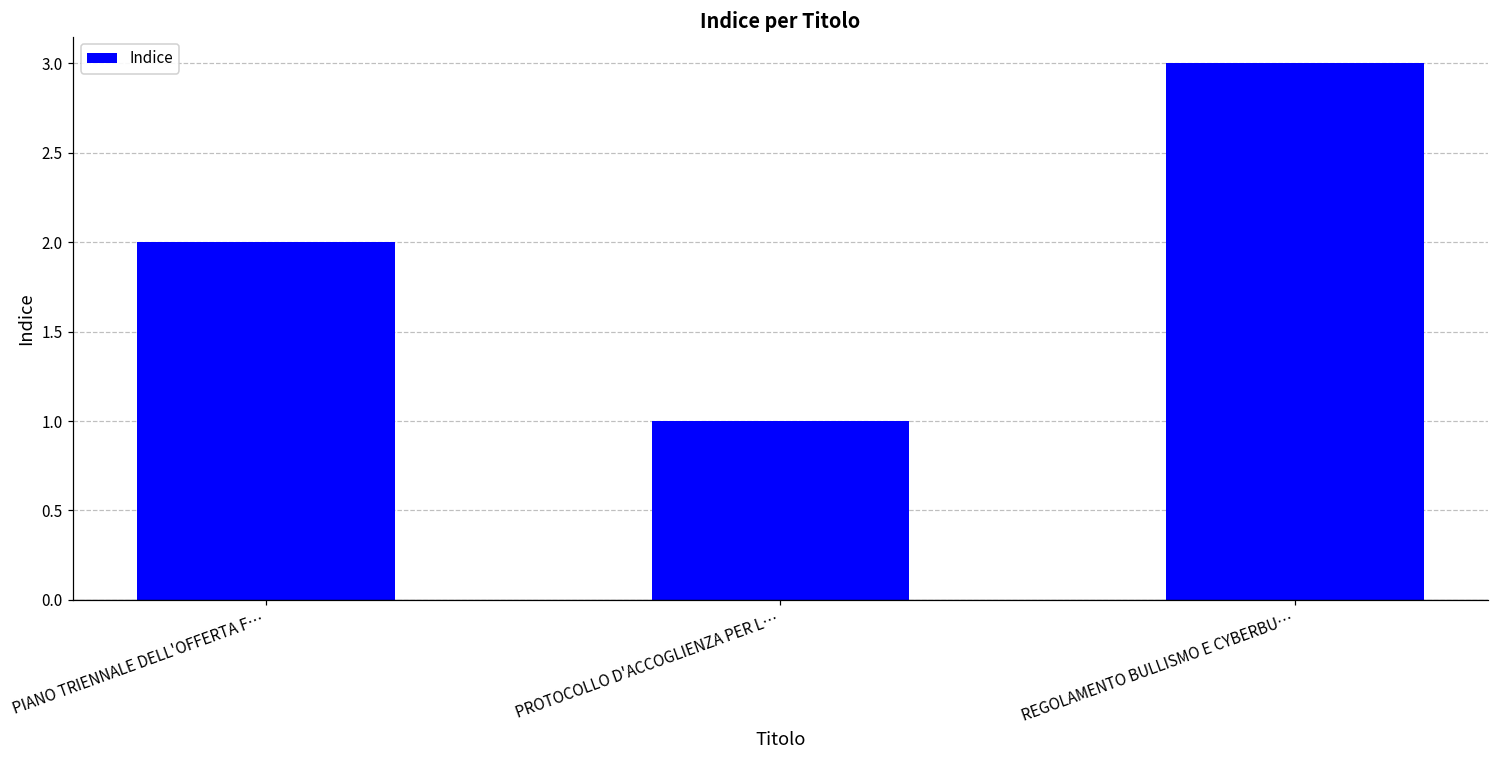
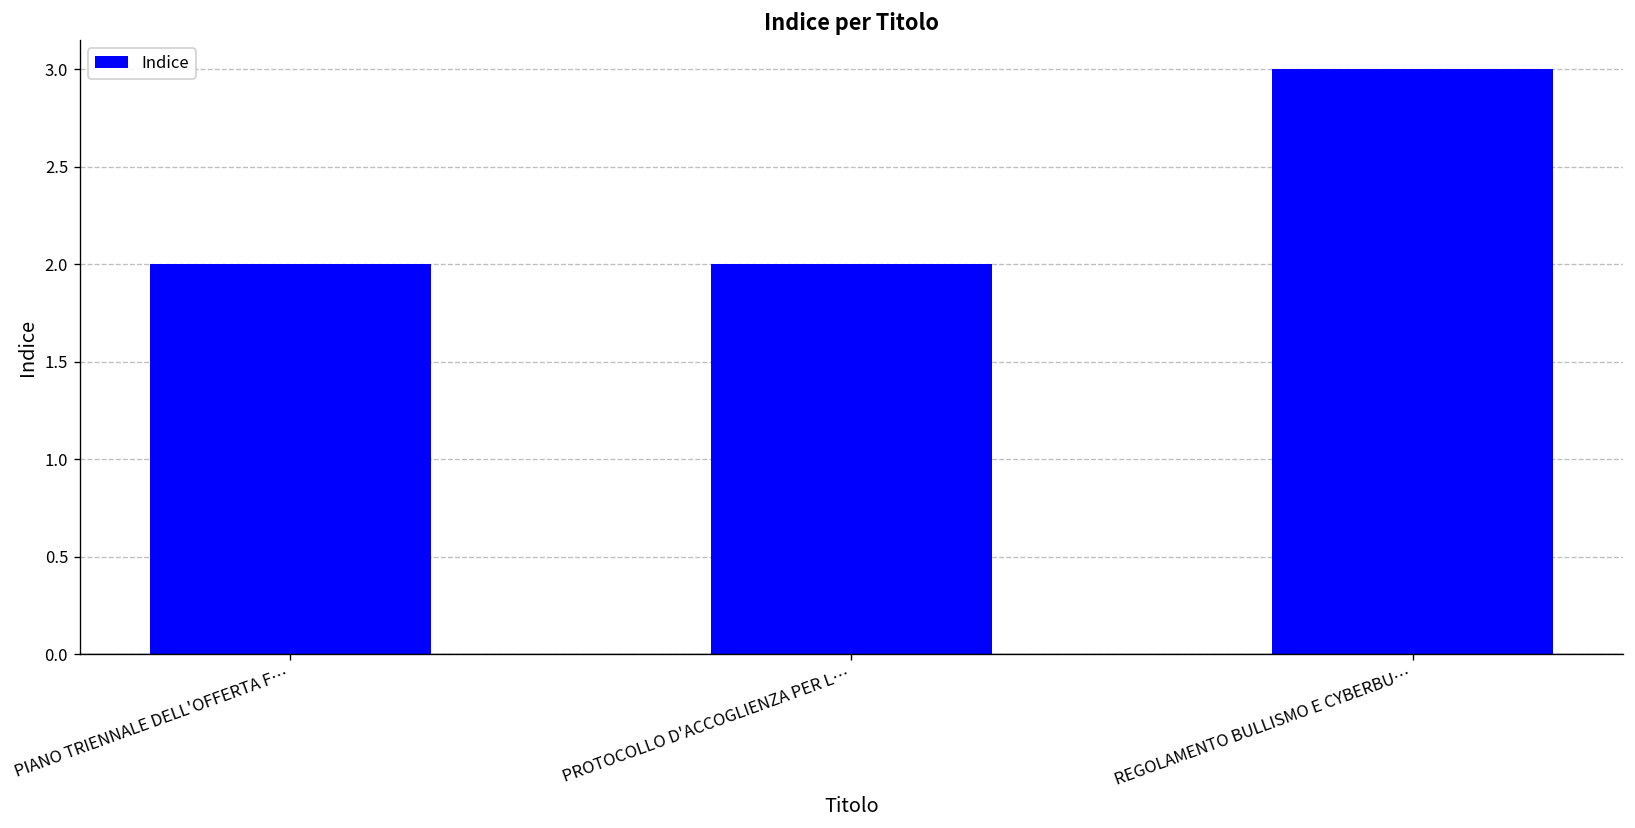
PROTOCOLLO D'ACCOGLIENZA PER L…: 1 -> 2
